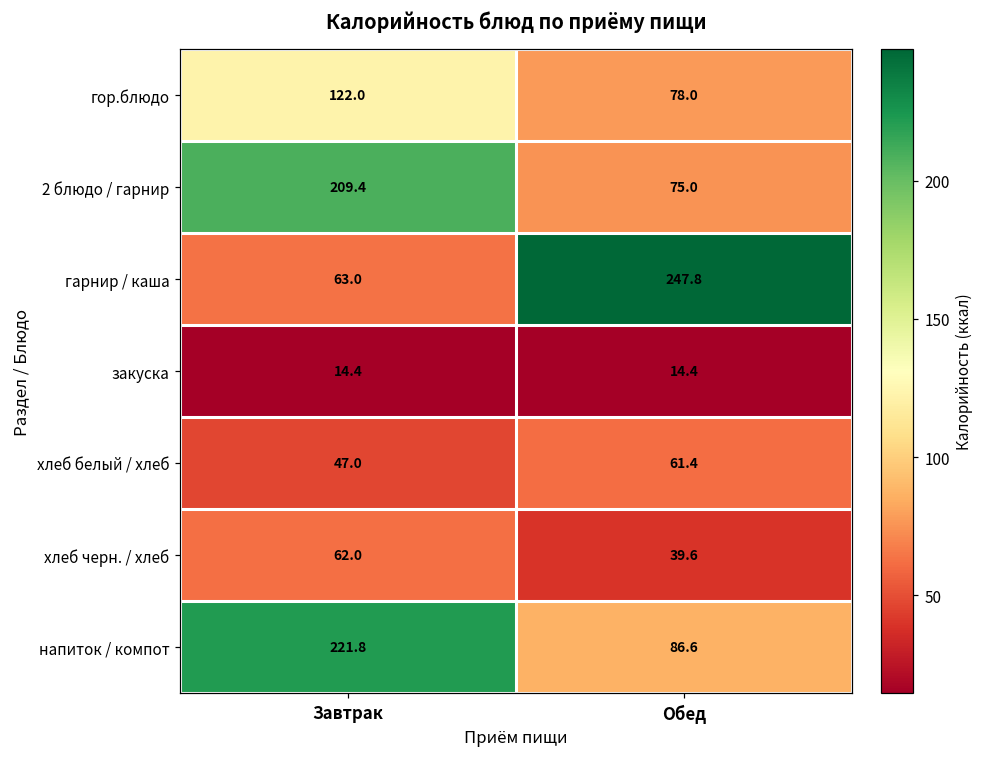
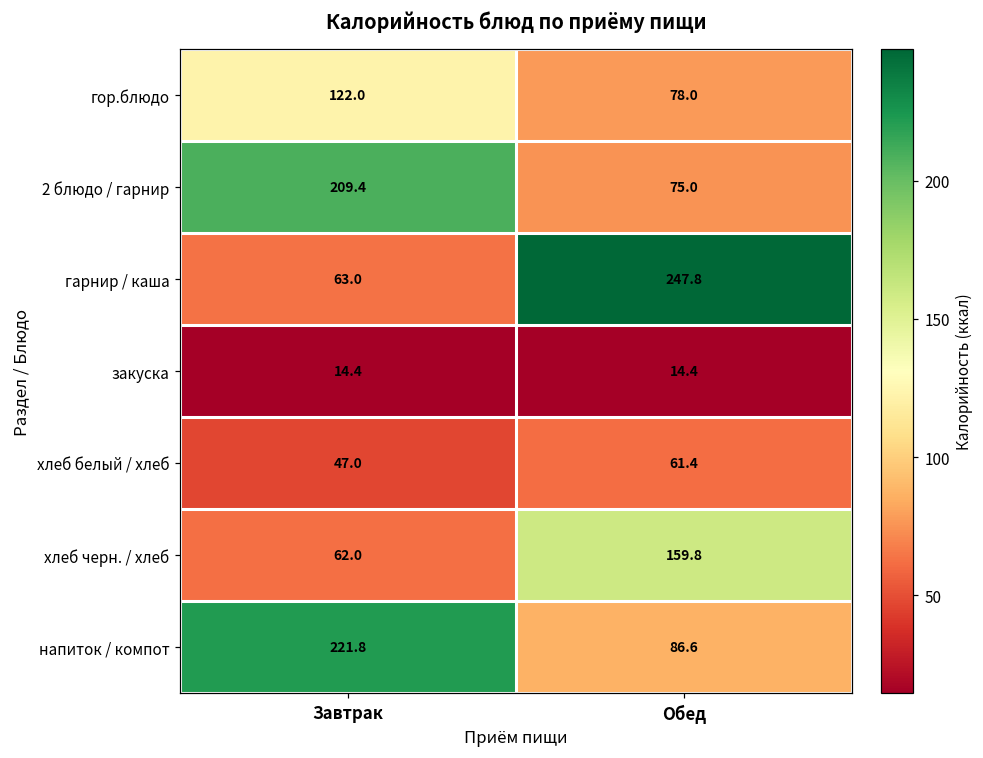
хлеб черн. / хлеб, Обед: 39.6 -> 159.8
